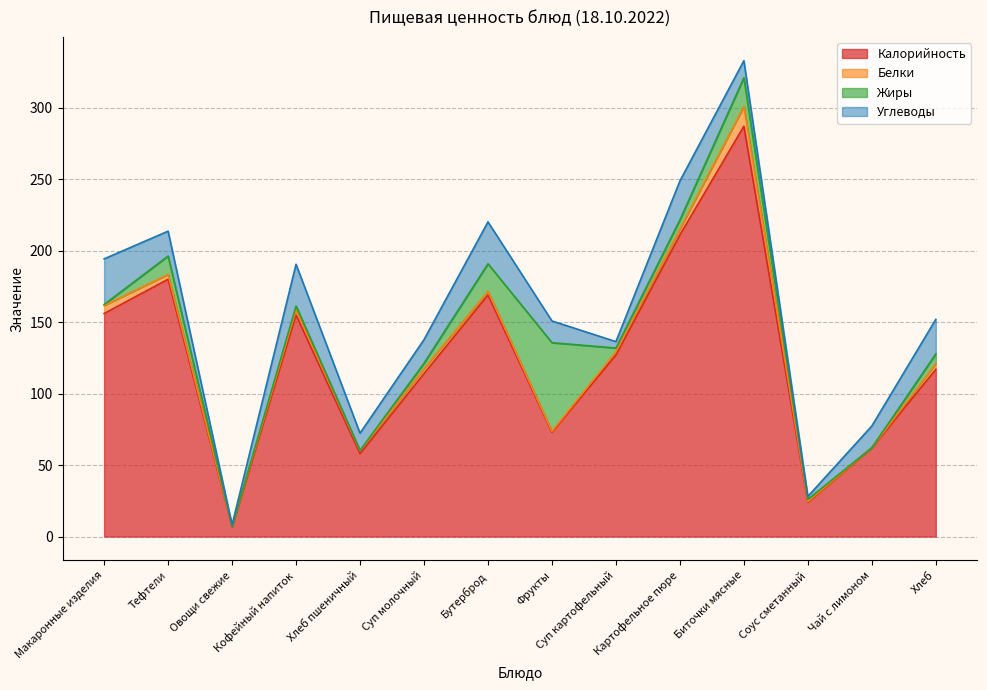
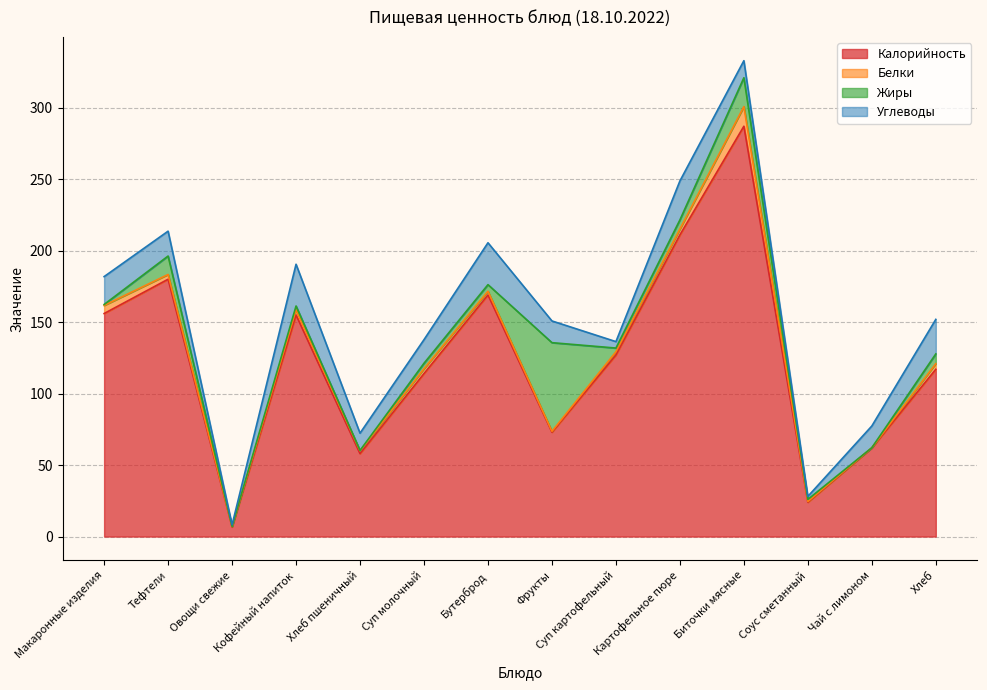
Углеводы, Макаронные изделия: 32 -> 20
Жиры, Бутерброд: 19 -> 5
